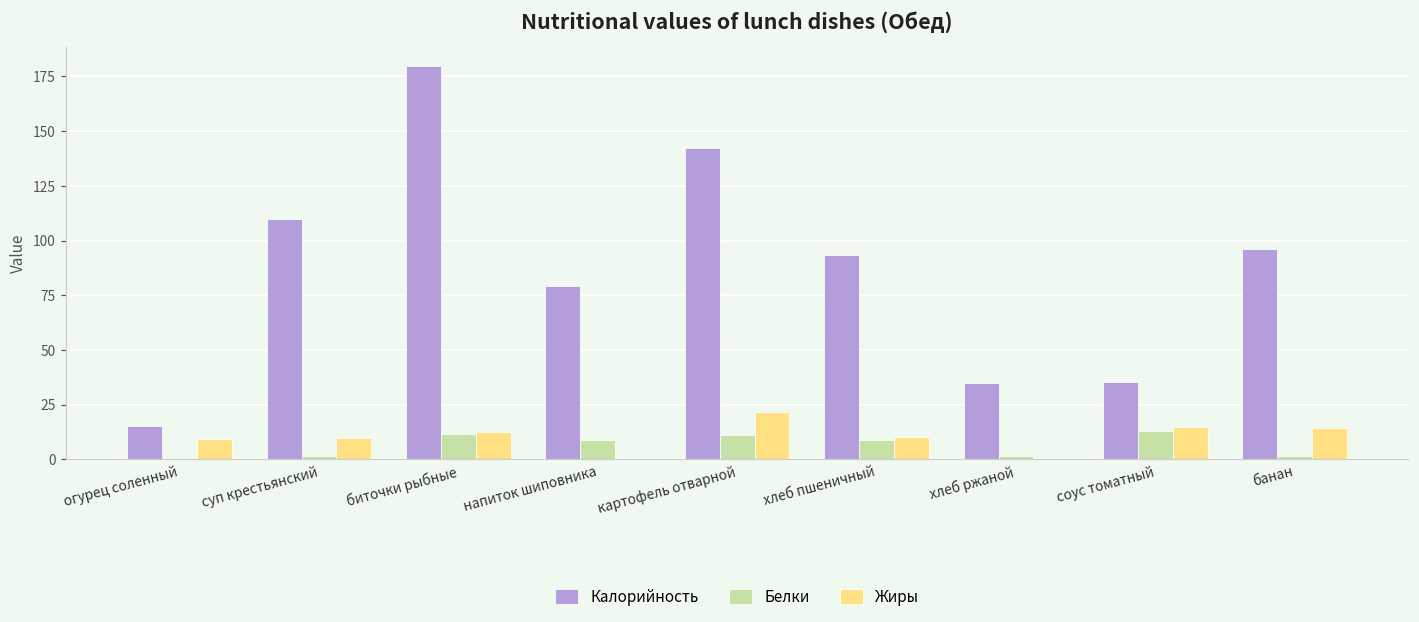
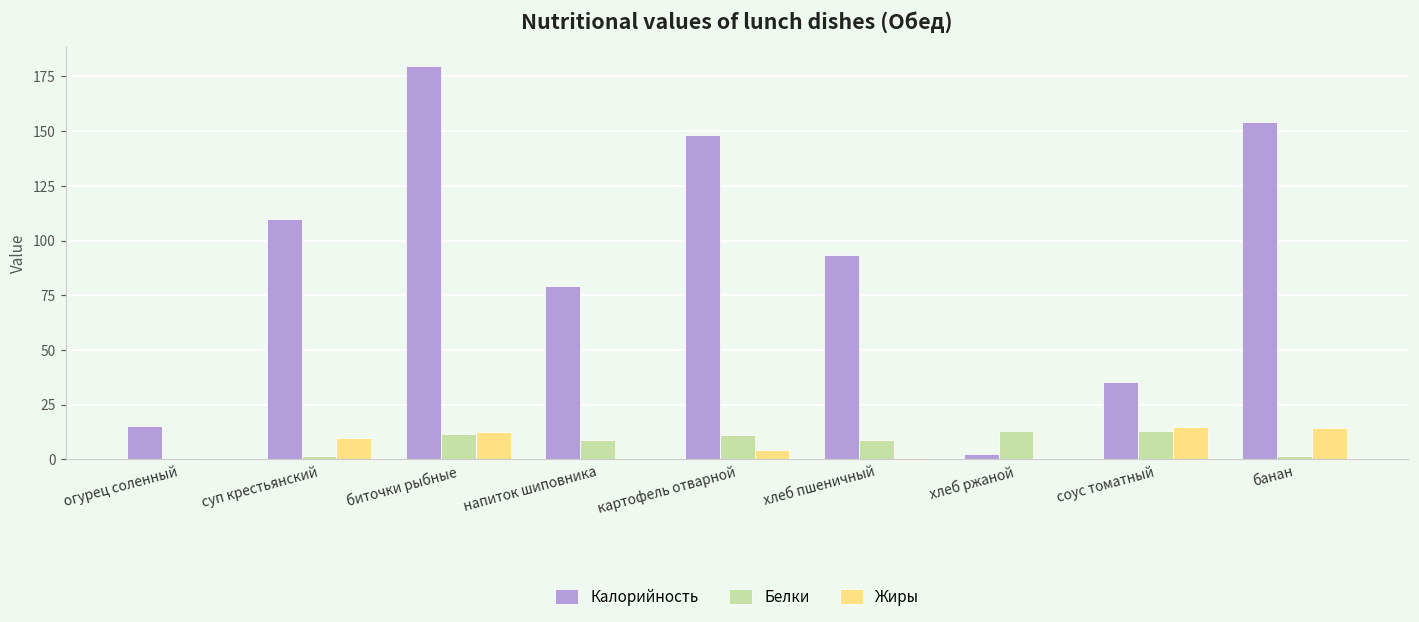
Жиры, огурец соленный: 9 -> 0
Калорийность, картофель отварной: 142 -> 148
Жиры, картофель отварной: 22 -> 4
Жиры, хлеб пшеничный: 10 -> 0
Калорийность, хлеб ржаной: 35 -> 2
Белки, хлеб ржаной: 1 -> 13
Калорийность, банан: 96 -> 154
